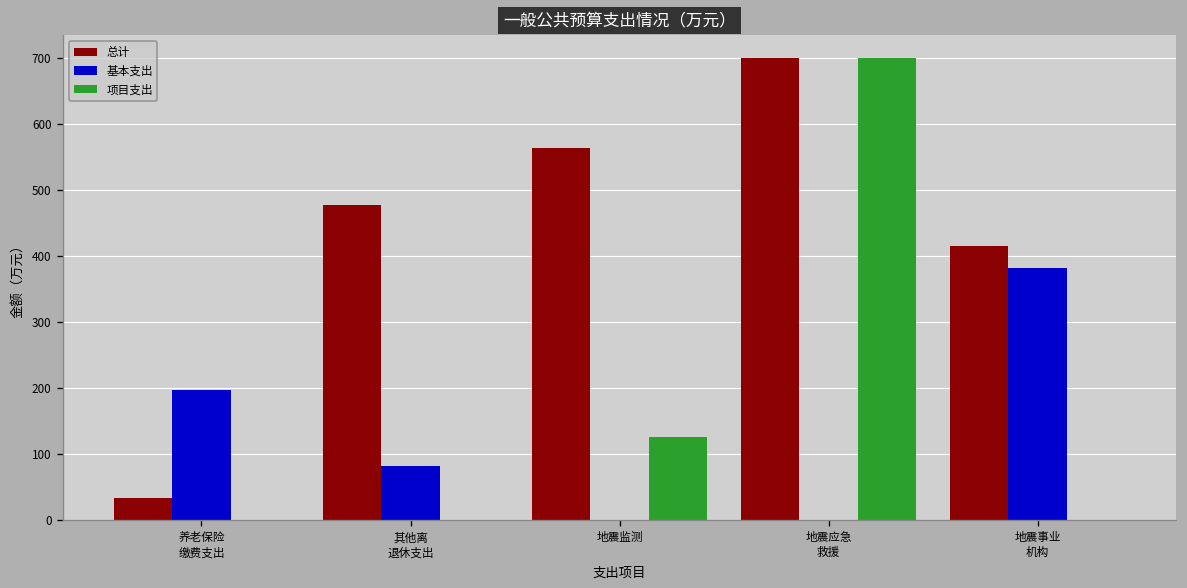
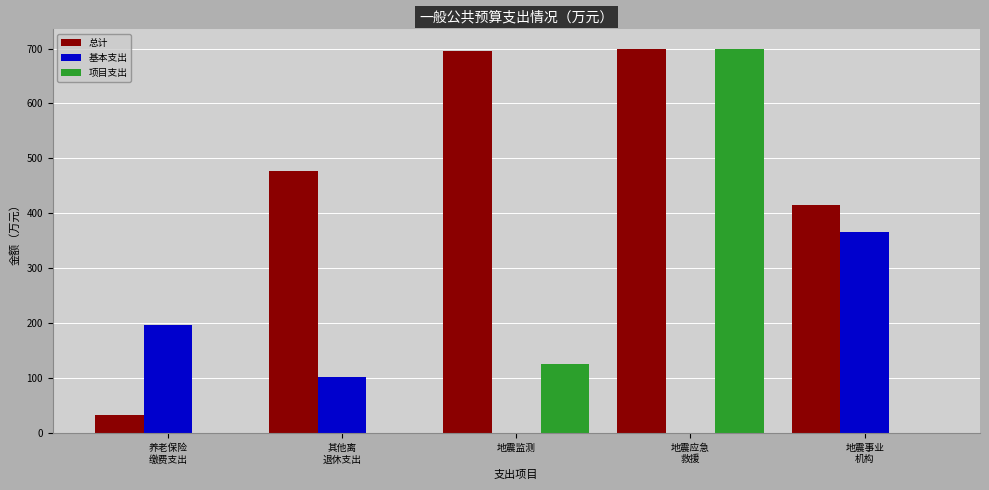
基本支出, 其他离 退休支出: 80 -> 100
总计, 地震监测: 560 -> 700
基本支出, 地震事业 机构: 380 -> 370
